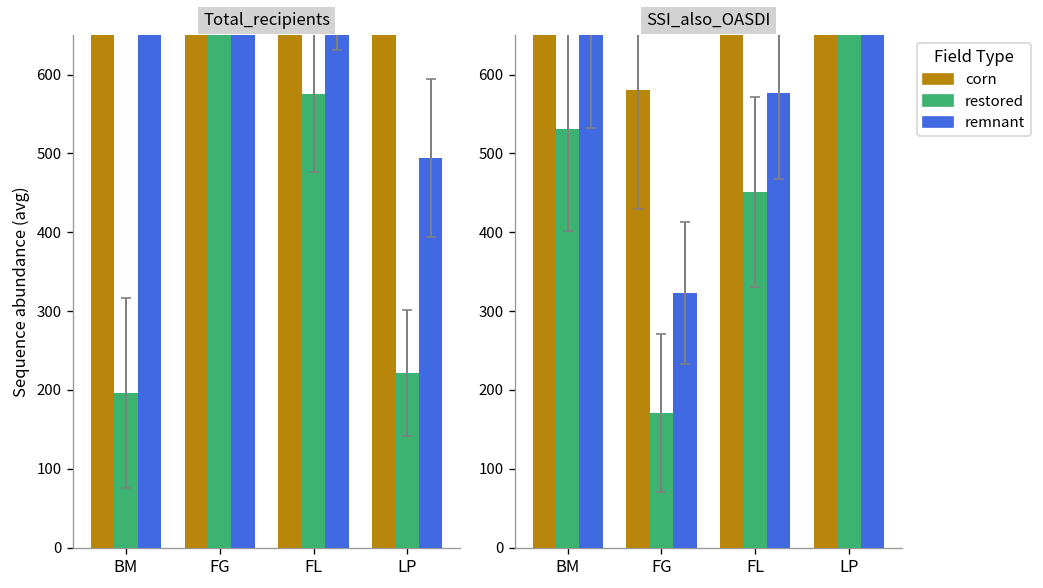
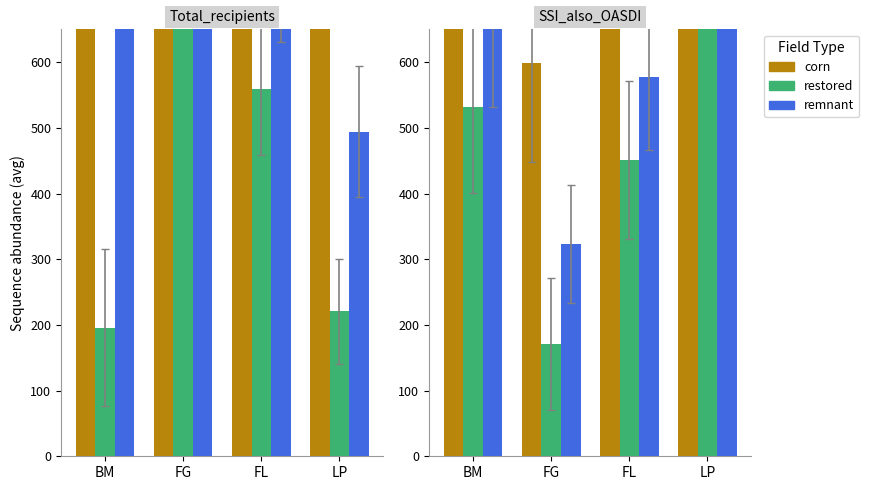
Total_recipients, restored, FL: 580 -> 560
SSI_also_OASDI, corn, FG: 580 -> 600
